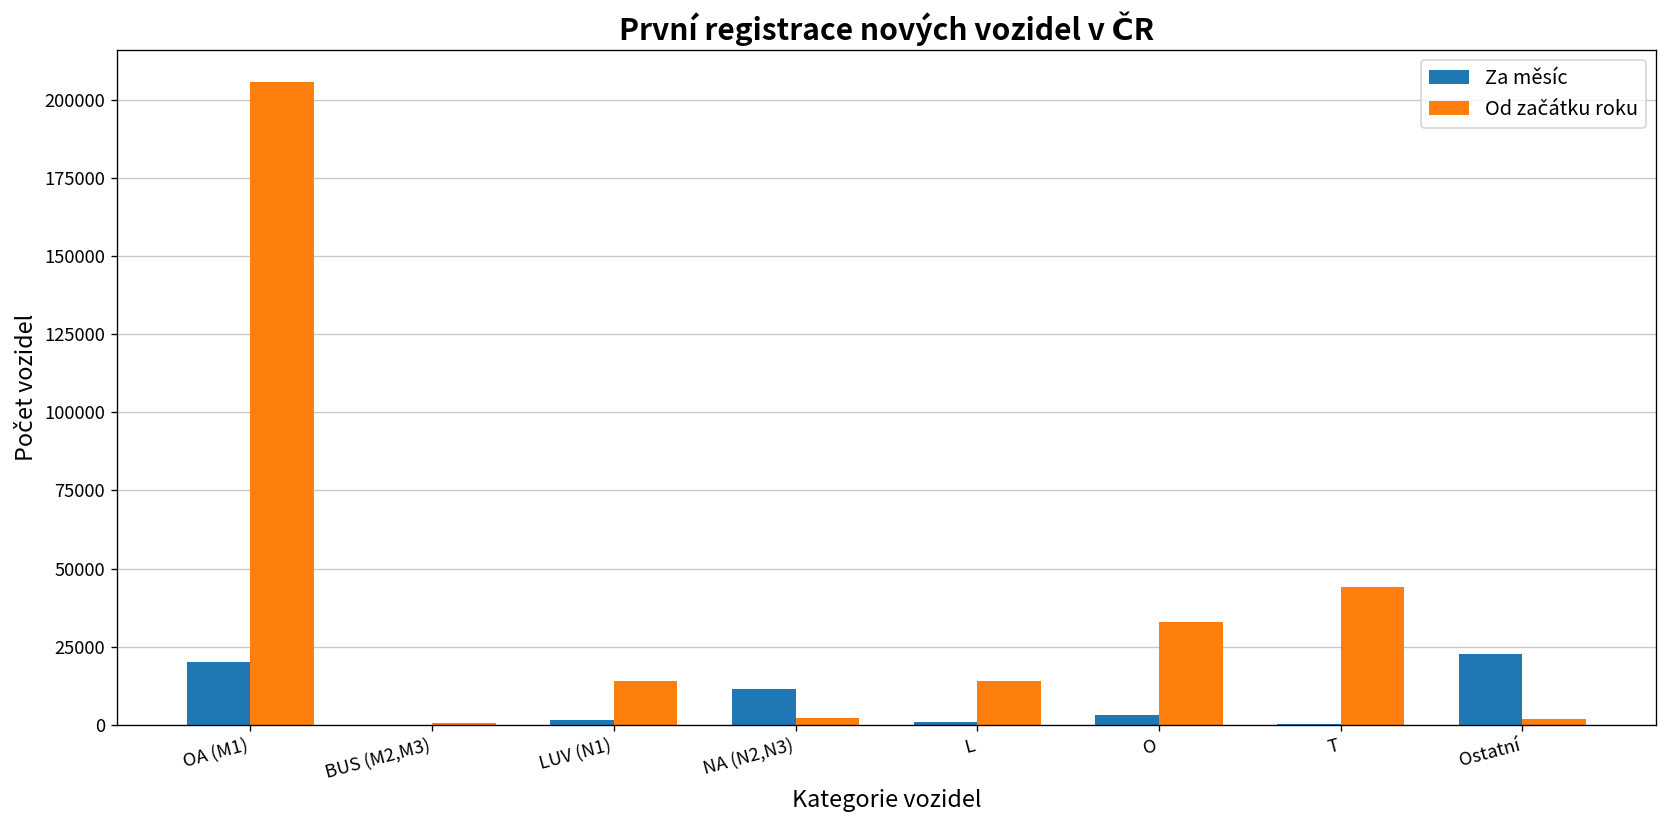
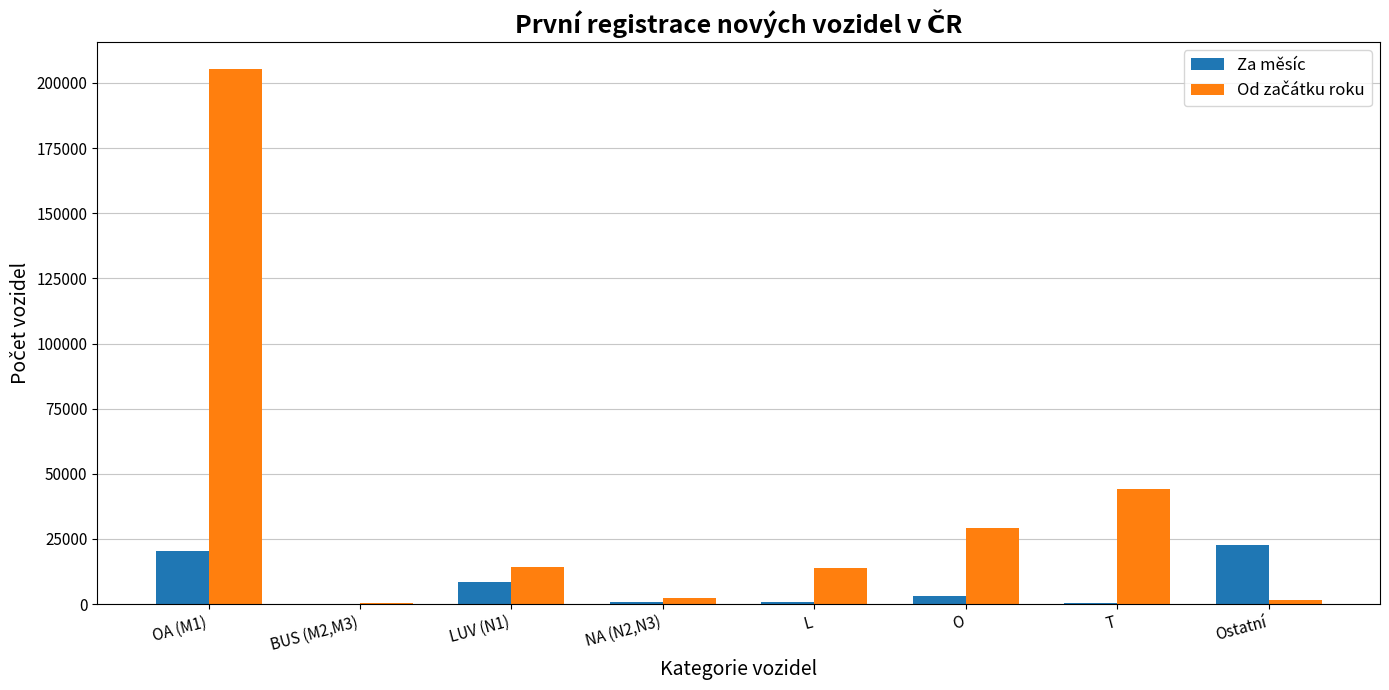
Za měsíc, LUV (N1): 2000 -> 8000
Za měsíc, NA (N2,N3): 11000 -> 1000
Od začátku roku, O: 33000 -> 29000
